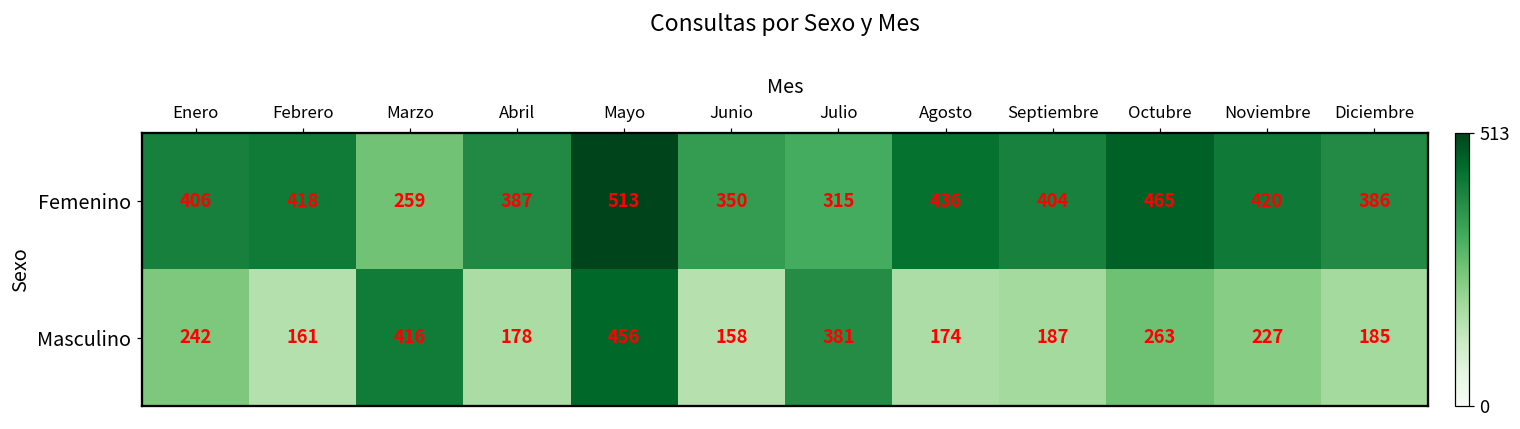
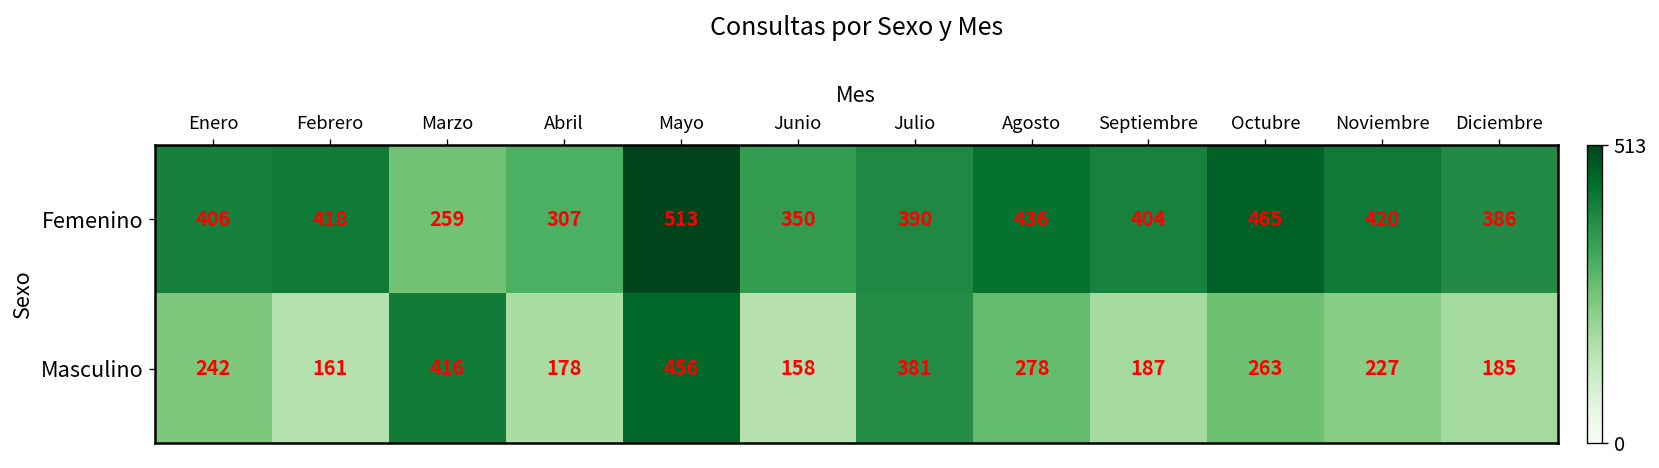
Femenino, Abril: 387 -> 307
Femenino, Julio: 315 -> 390
Masculino, Agosto: 174 -> 278
